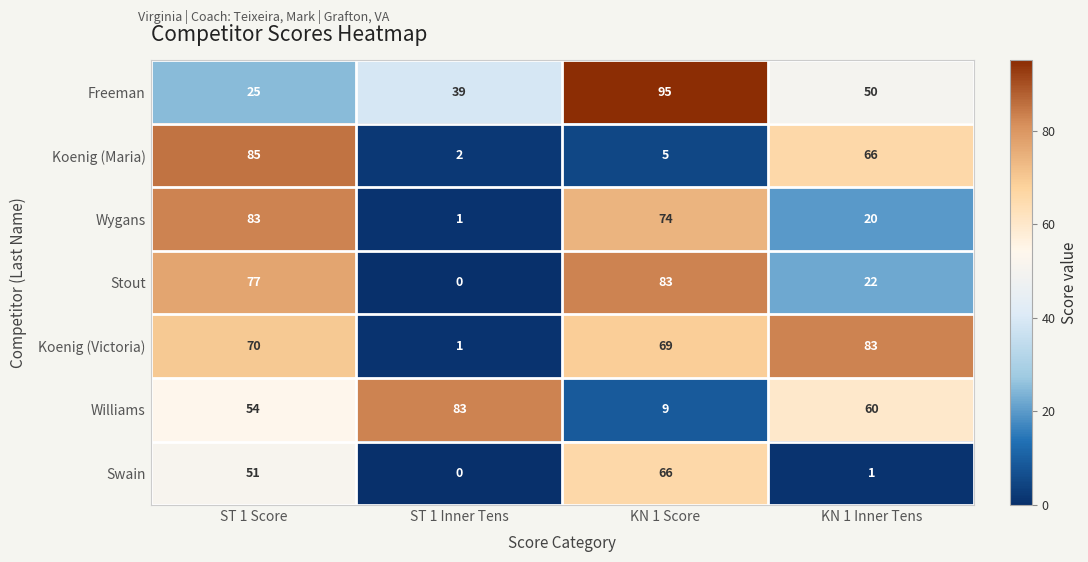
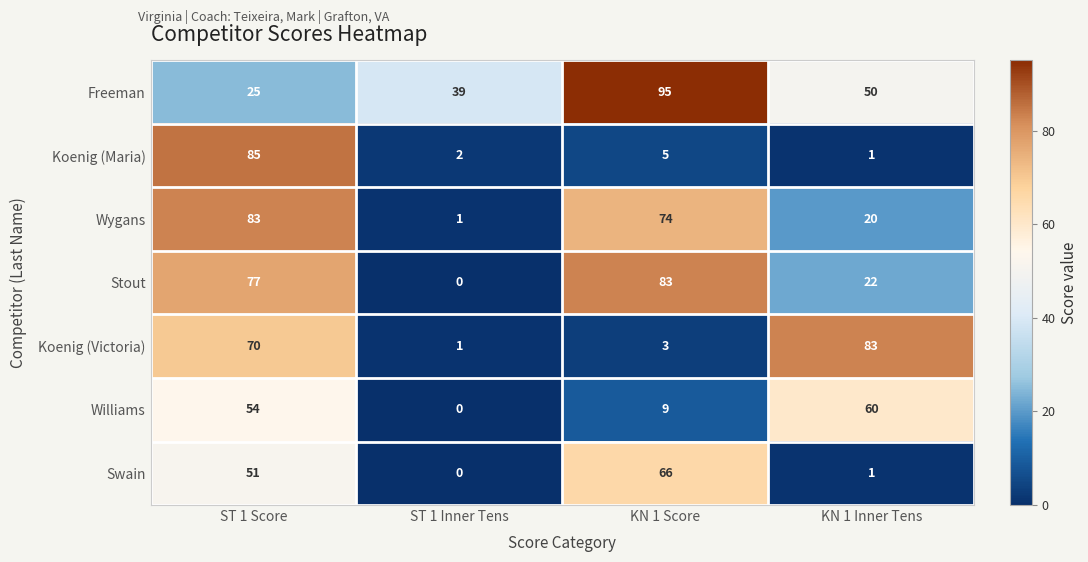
Koenig (Maria), KN 1 Inner Tens: 66 -> 1
Koenig (Victoria), KN 1 Score: 69 -> 3
Williams, ST 1 Inner Tens: 83 -> 0
